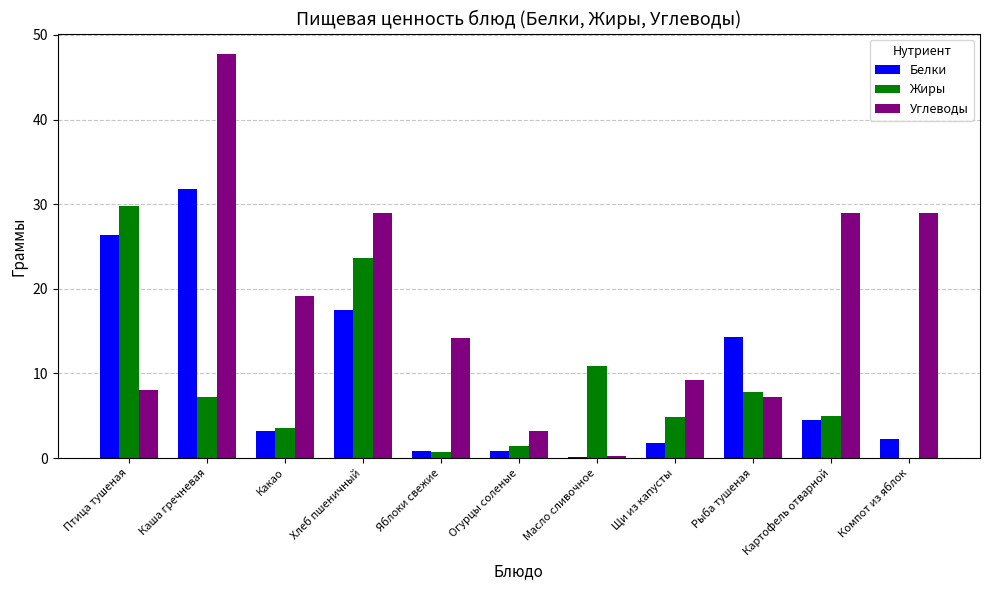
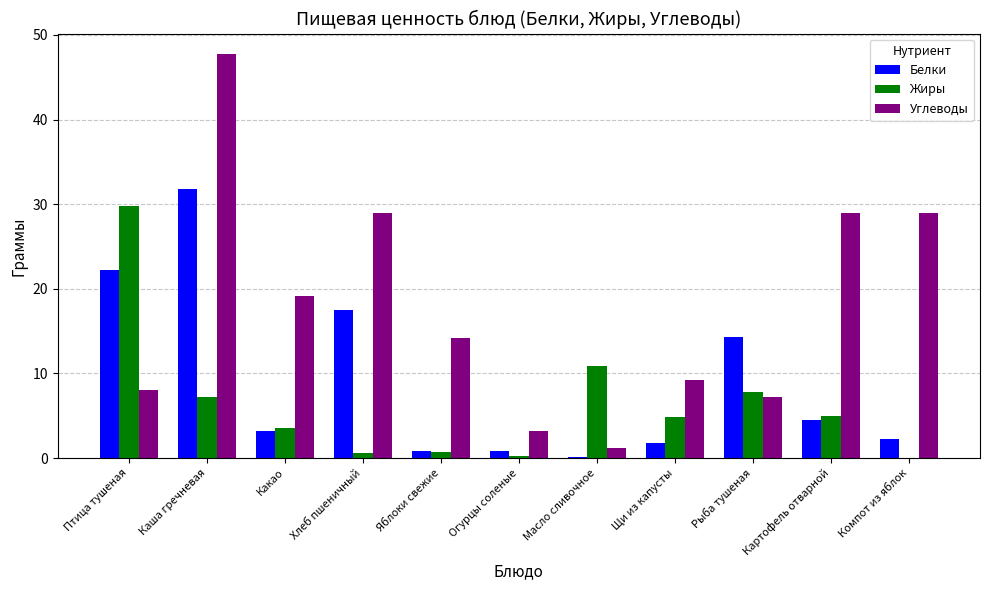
Белки, Птица тушеная: 26 -> 22
Жиры, Хлеб пшеничный: 24 -> 1
Жиры, Огурцы соленые: 1 -> 0
Углеводы, Масло сливочное: 0 -> 1
